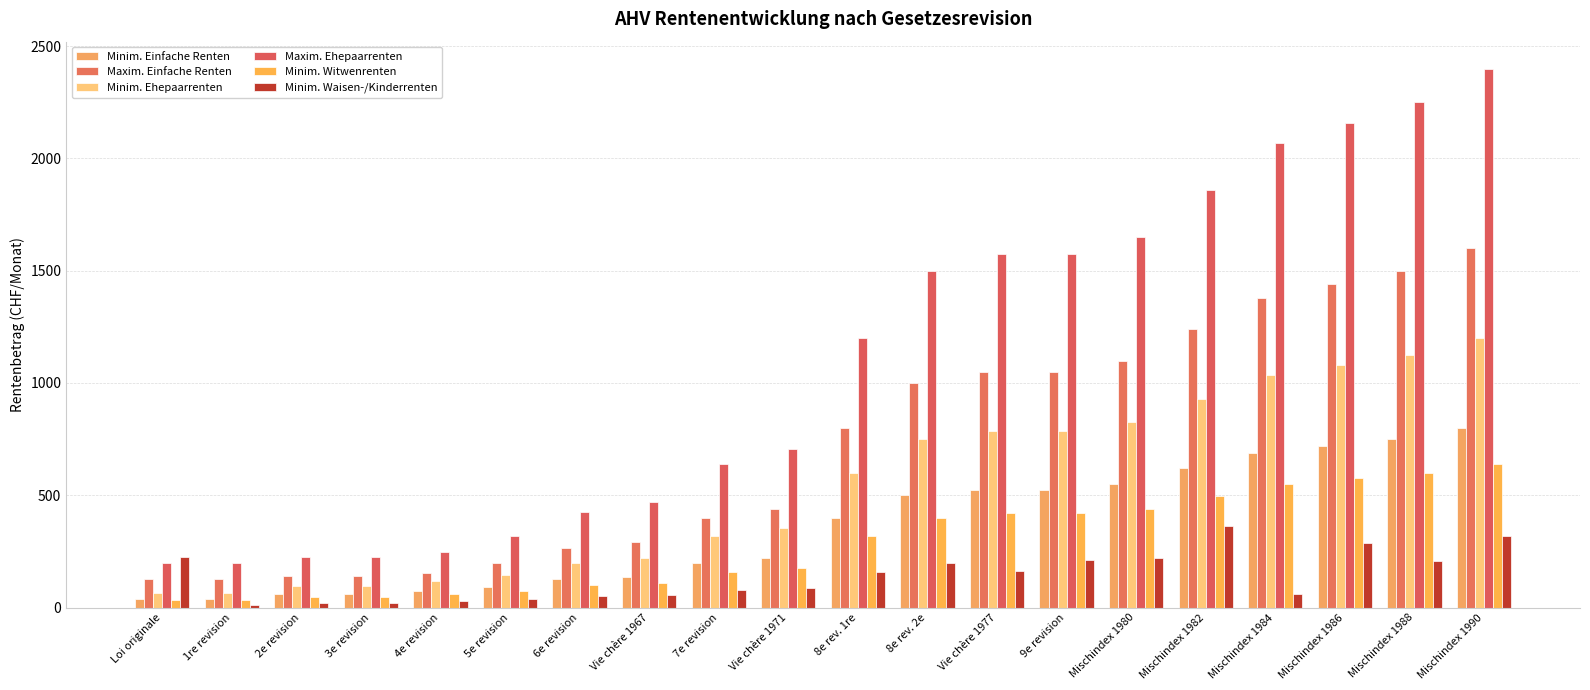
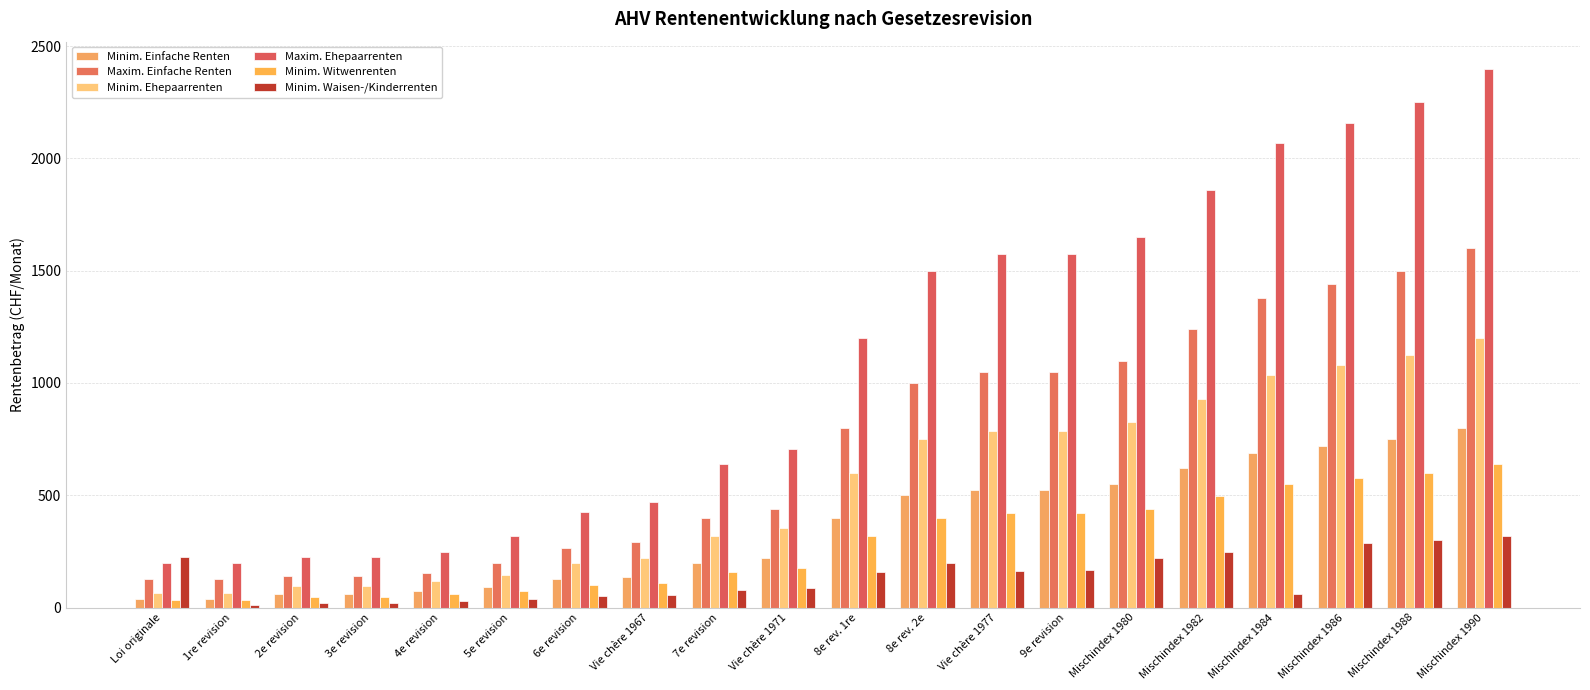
Minim. Waisen-/Kinderrenten, 9e revision: 210 -> 170
Minim. Waisen-/Kinderrenten, Mischindex 1982: 360 -> 250
Minim. Waisen-/Kinderrenten, Mischindex 1988: 210 -> 300
